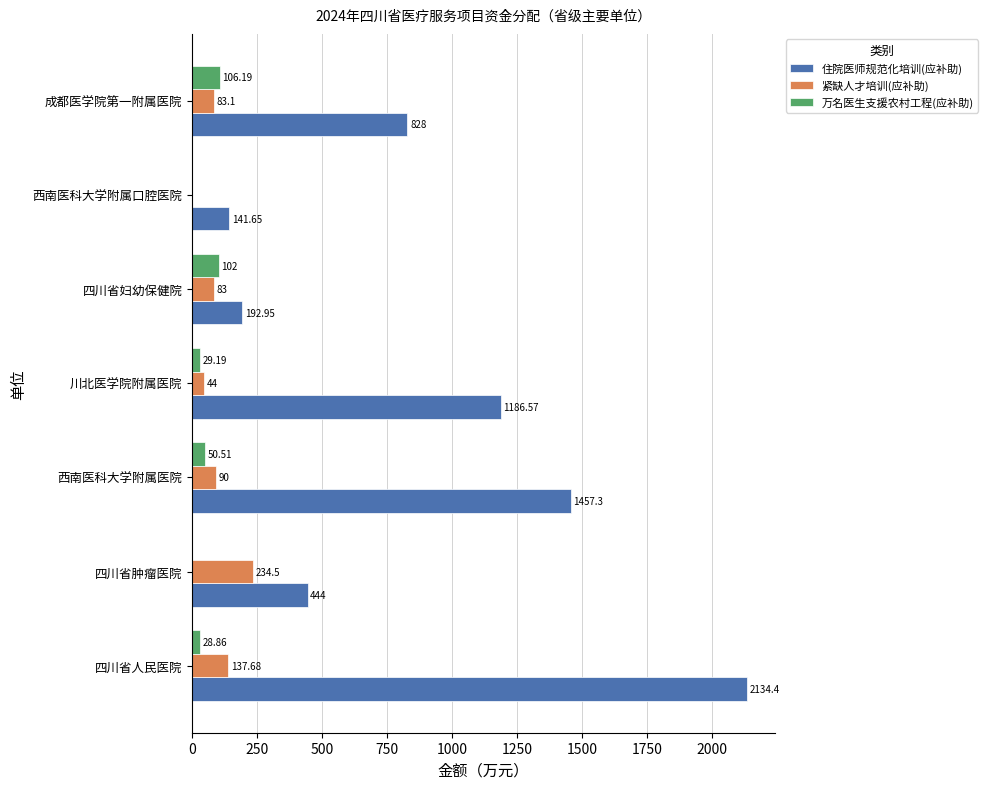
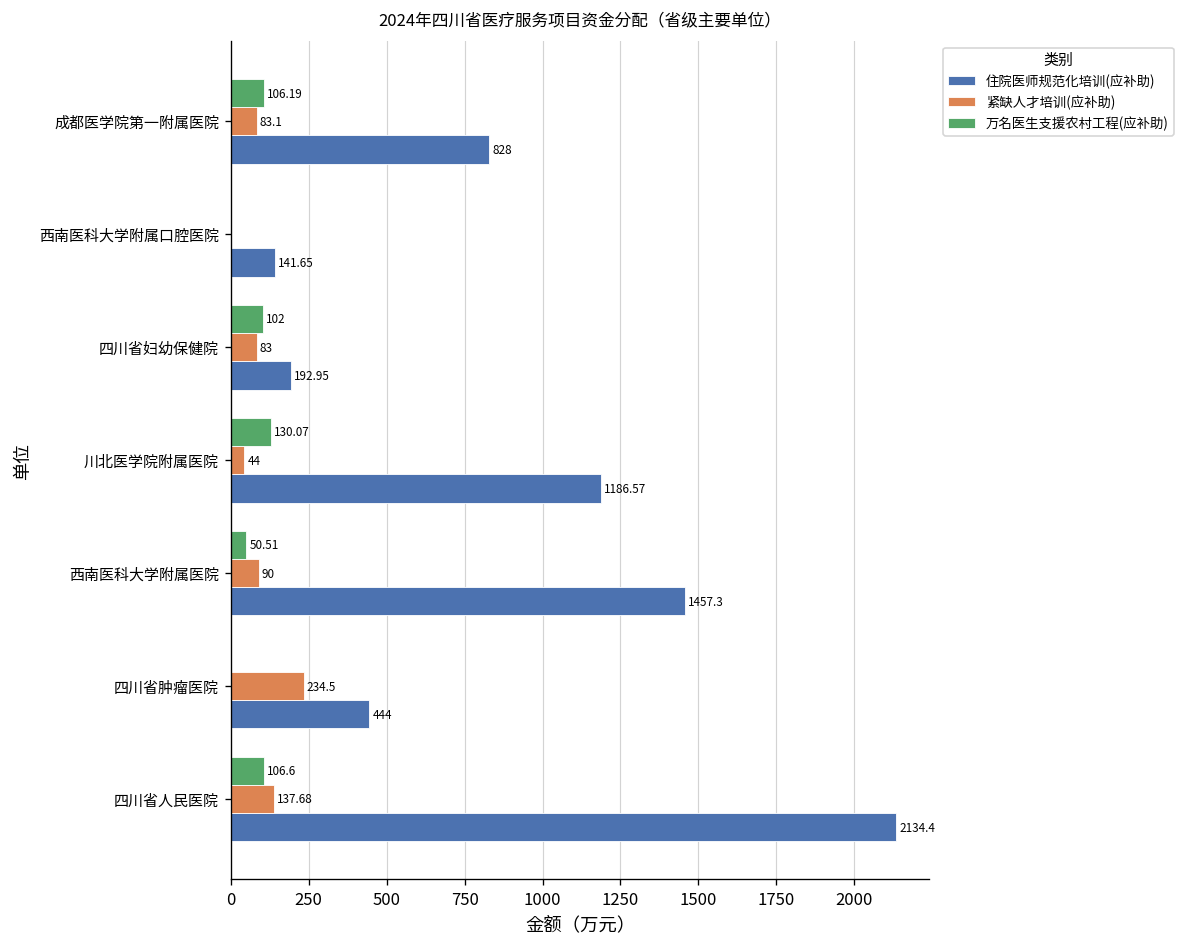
万名医生支援农村工程(应补助), 川北医学院附属医院: 29.19 -> 130.07
万名医生支援农村工程(应补助), 四川省人民医院: 28.86 -> 106.6
